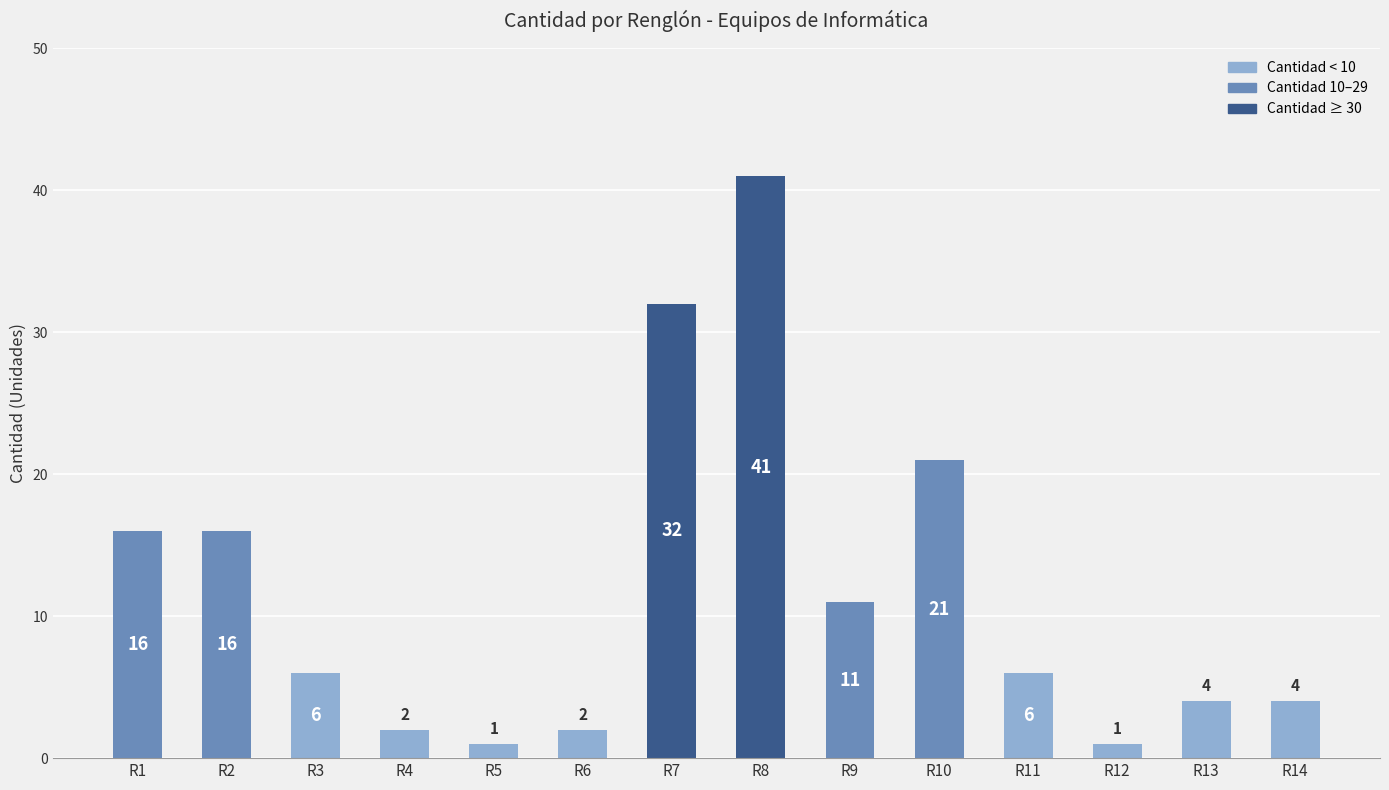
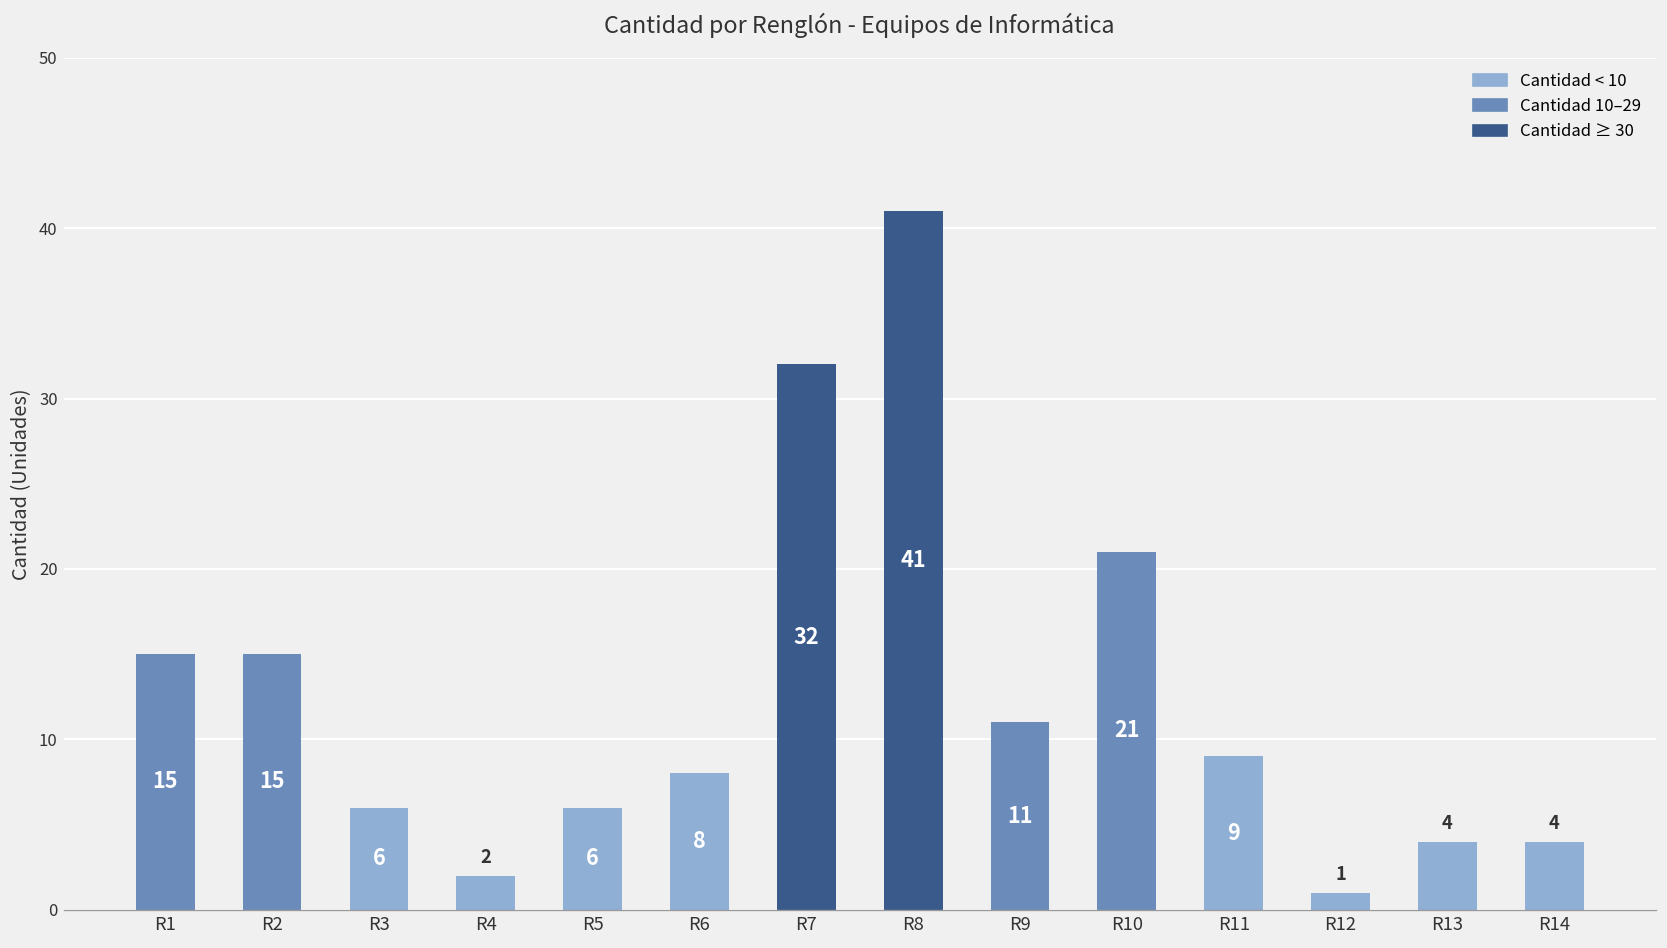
R1: 16 -> 15
R2: 16 -> 15
R5: 1 -> 6
R6: 2 -> 8
R11: 6 -> 9
